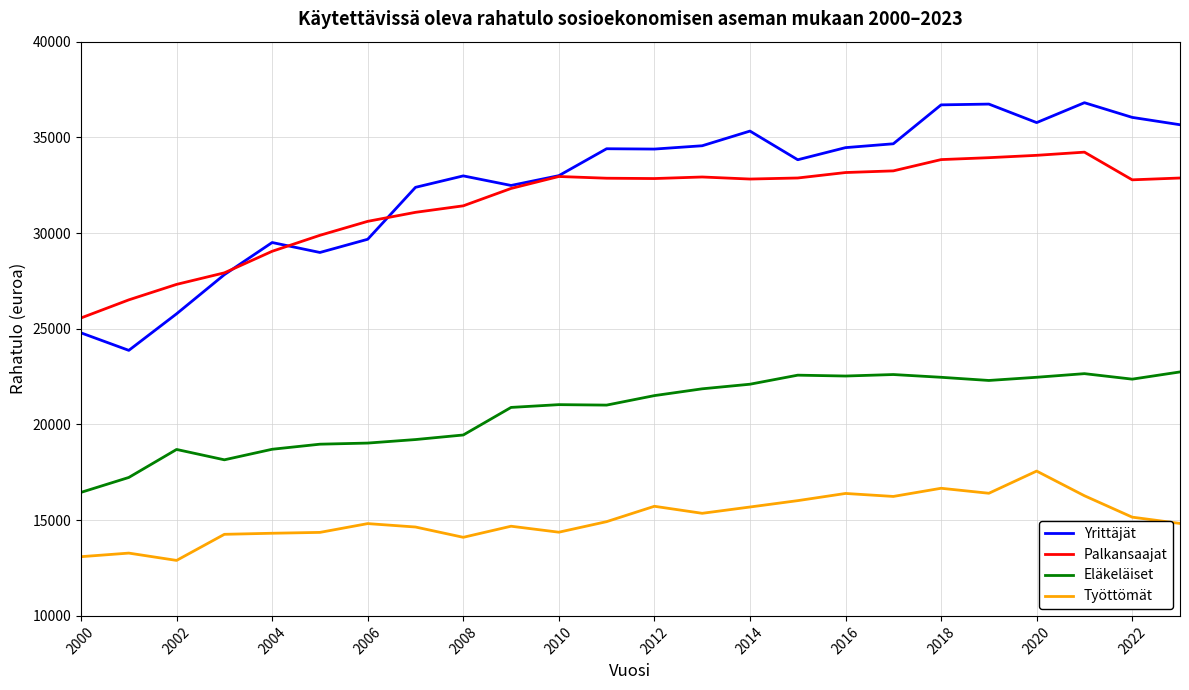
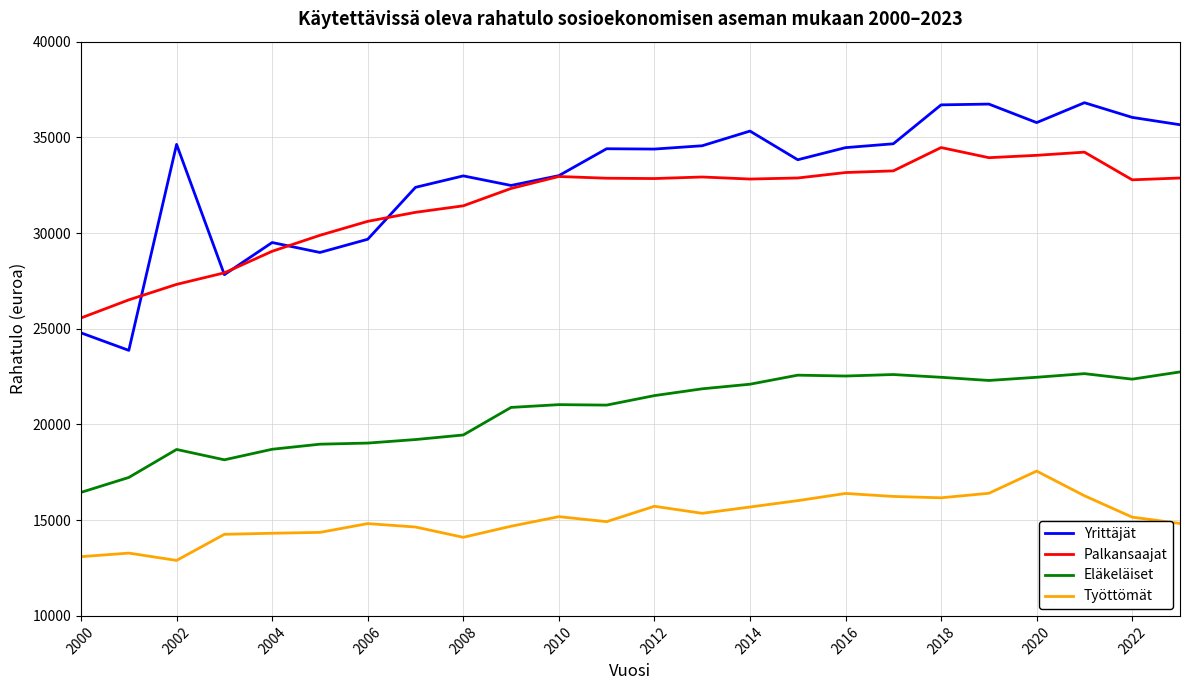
Yrittäjät, 2002: 25800 -> 34600
Työttömät, 2010: 14400 -> 15200
Palkansaajat, 2018: 33800 -> 34500
Työttömät, 2018: 16700 -> 16200
